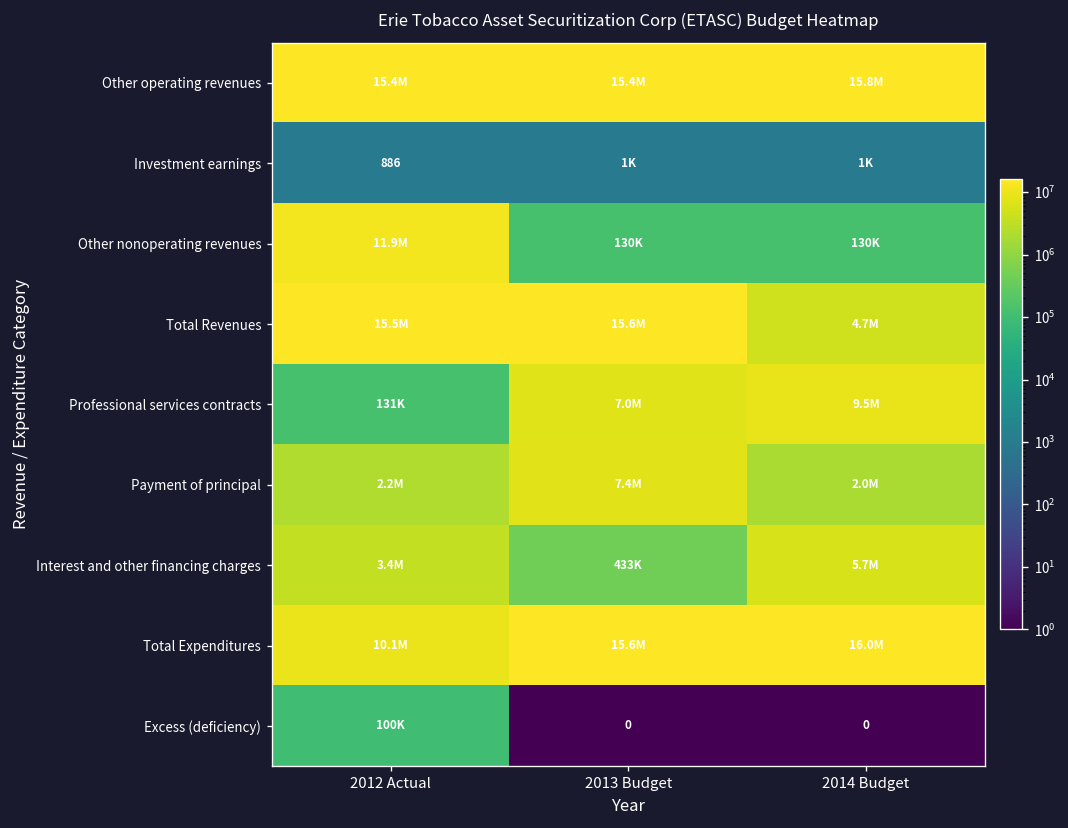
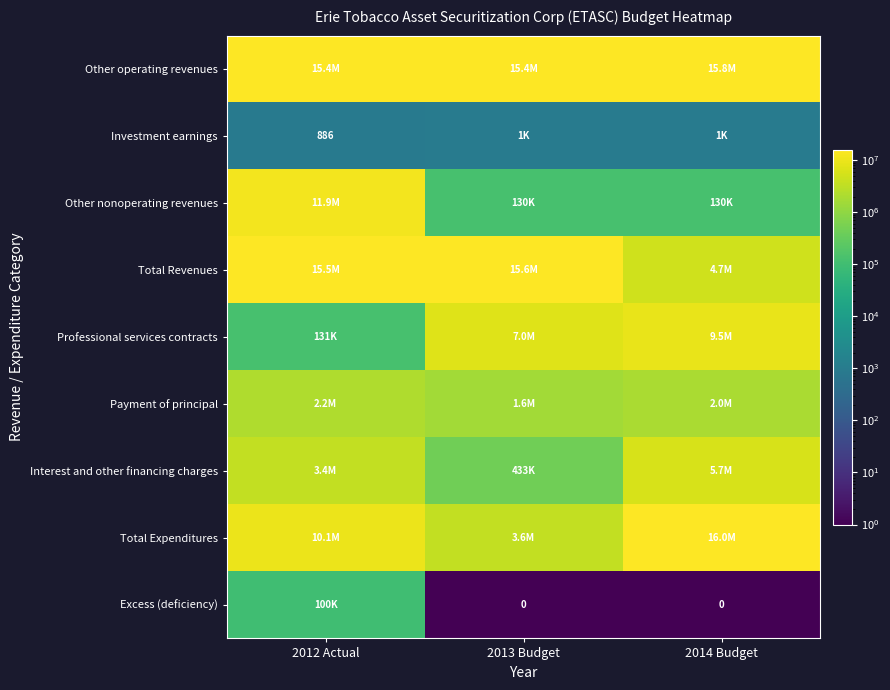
Payment of principal, 2013 Budget: 7.4M -> 1.6M
Total Expenditures, 2013 Budget: 15.6M -> 3.6M
